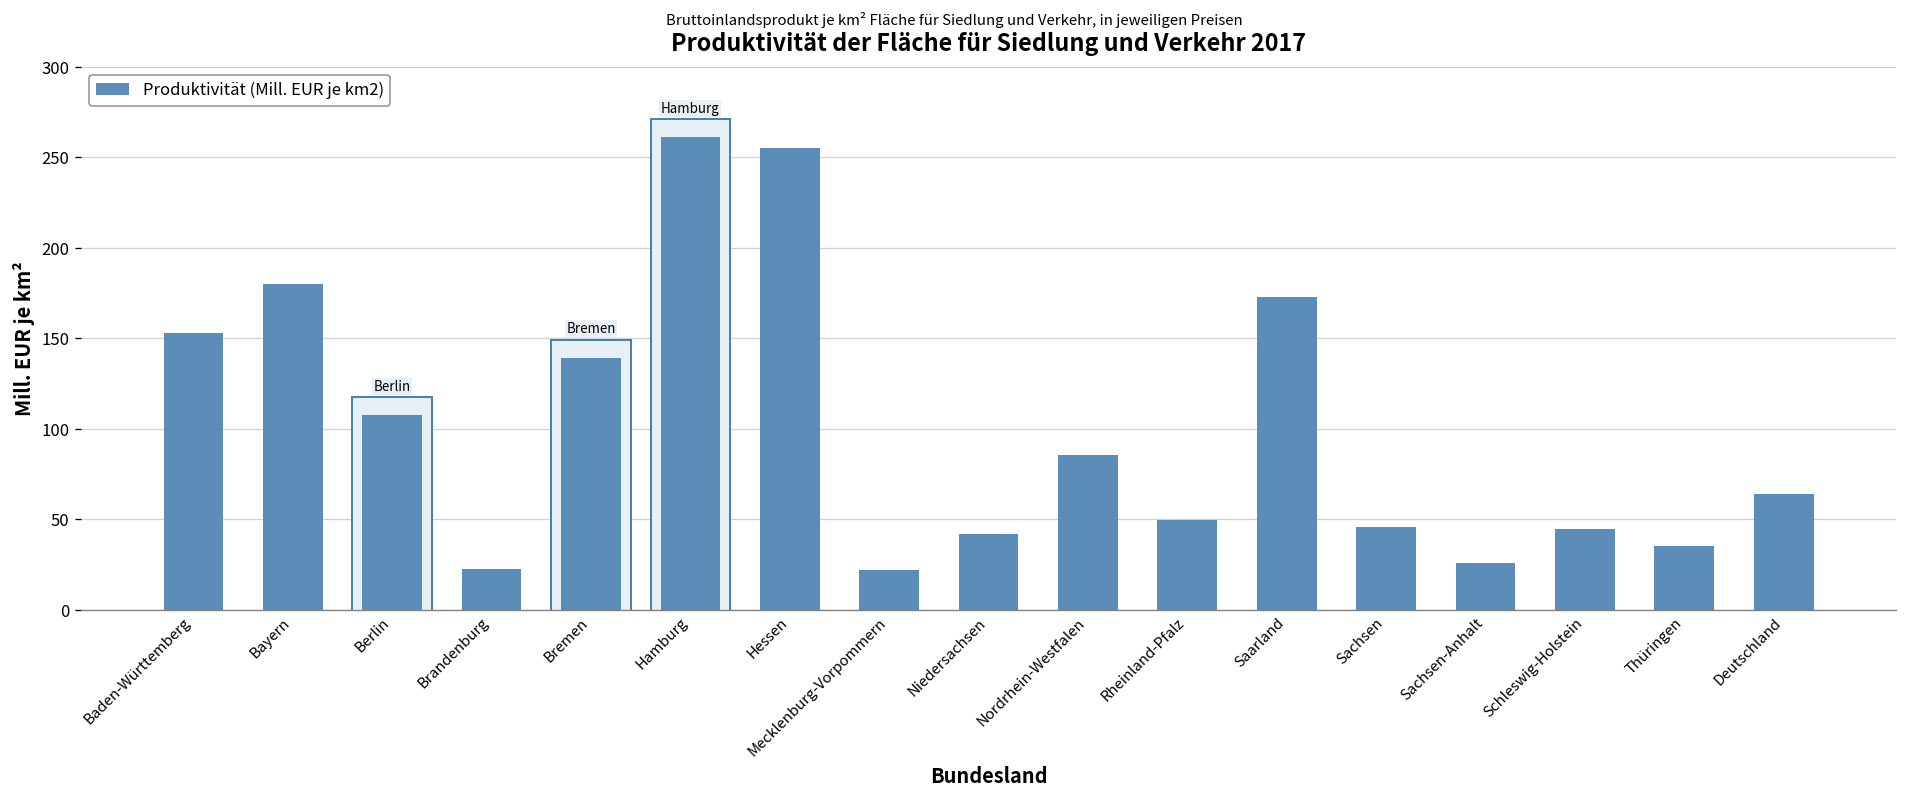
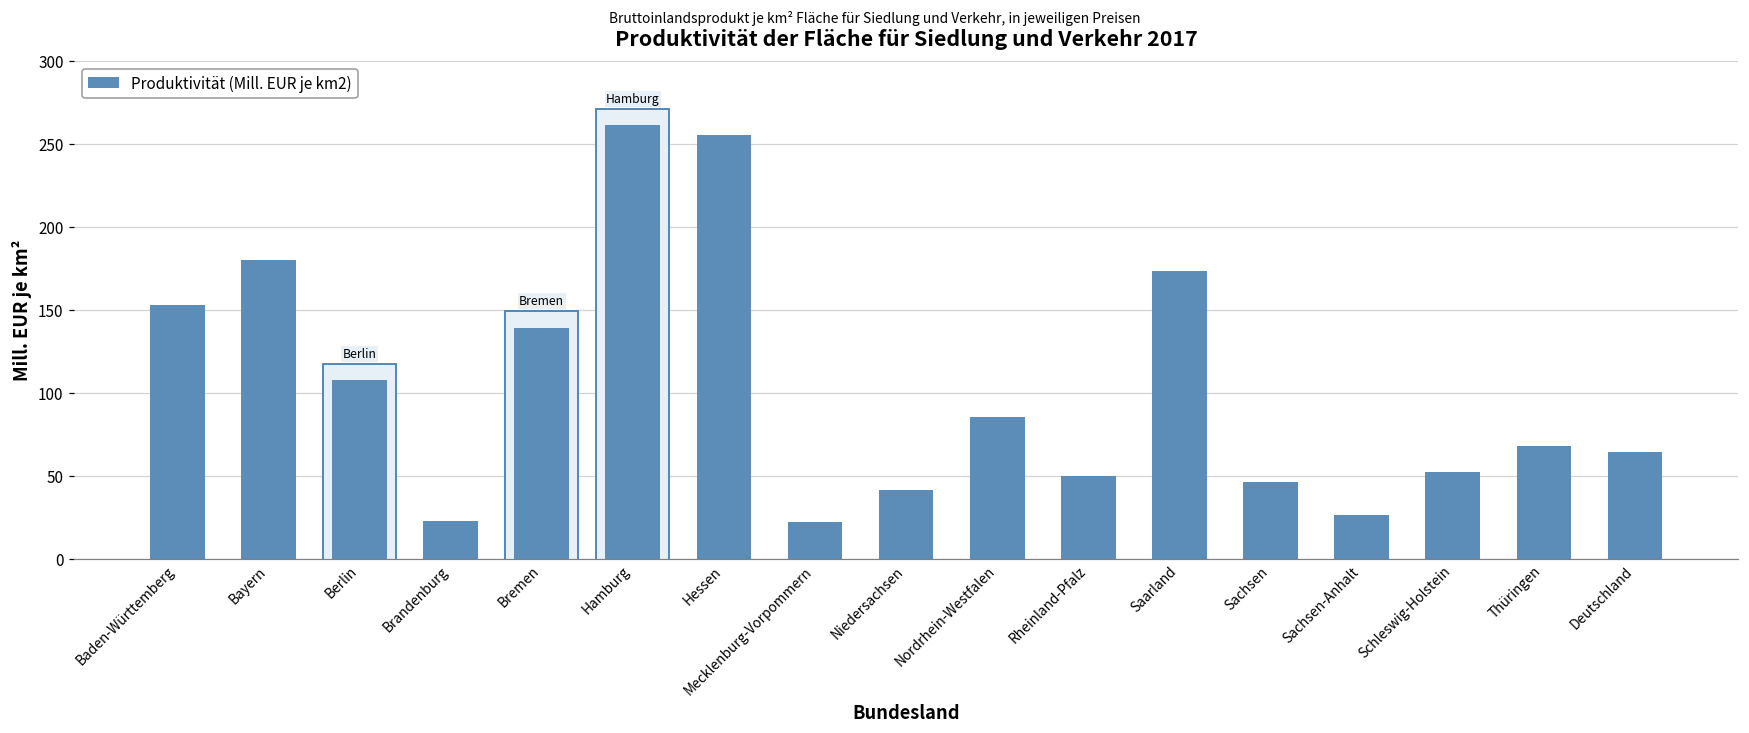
Schleswig-Holstein: 44 -> 52
Thüringen: 35 -> 68
